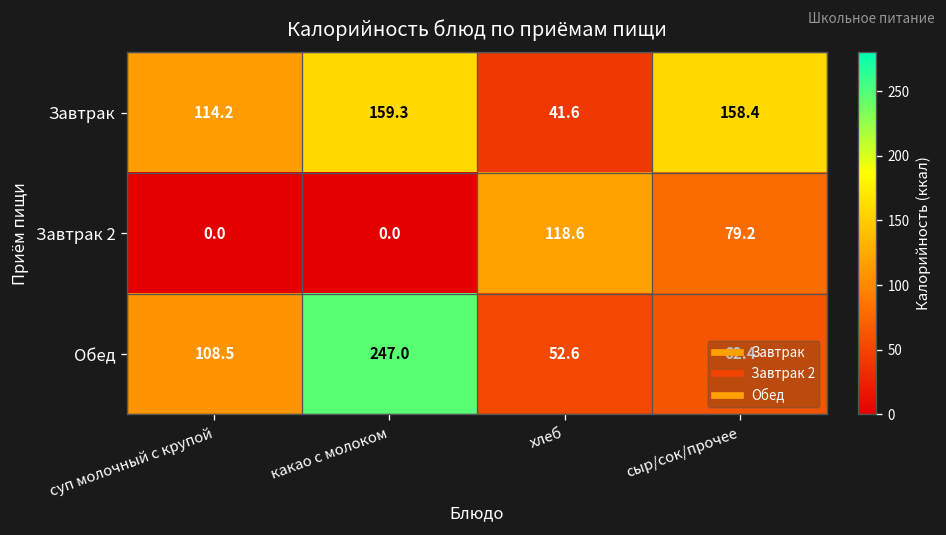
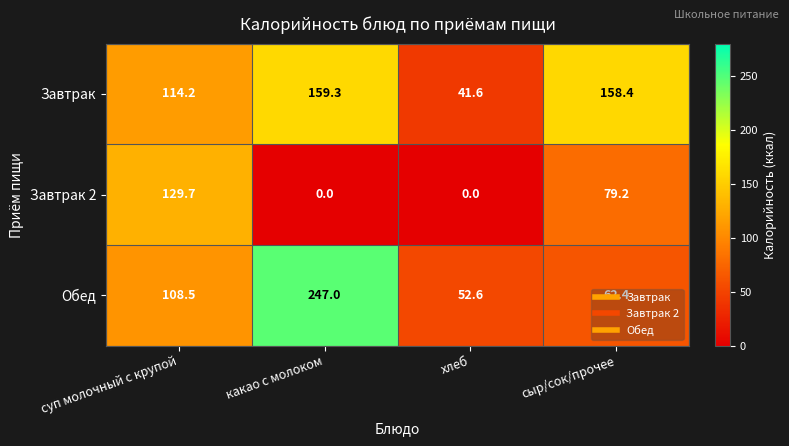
Завтрак 2, суп молочный с крупой: 0.0 -> 129.7
Завтрак 2, хлеб: 118.6 -> 0.0
